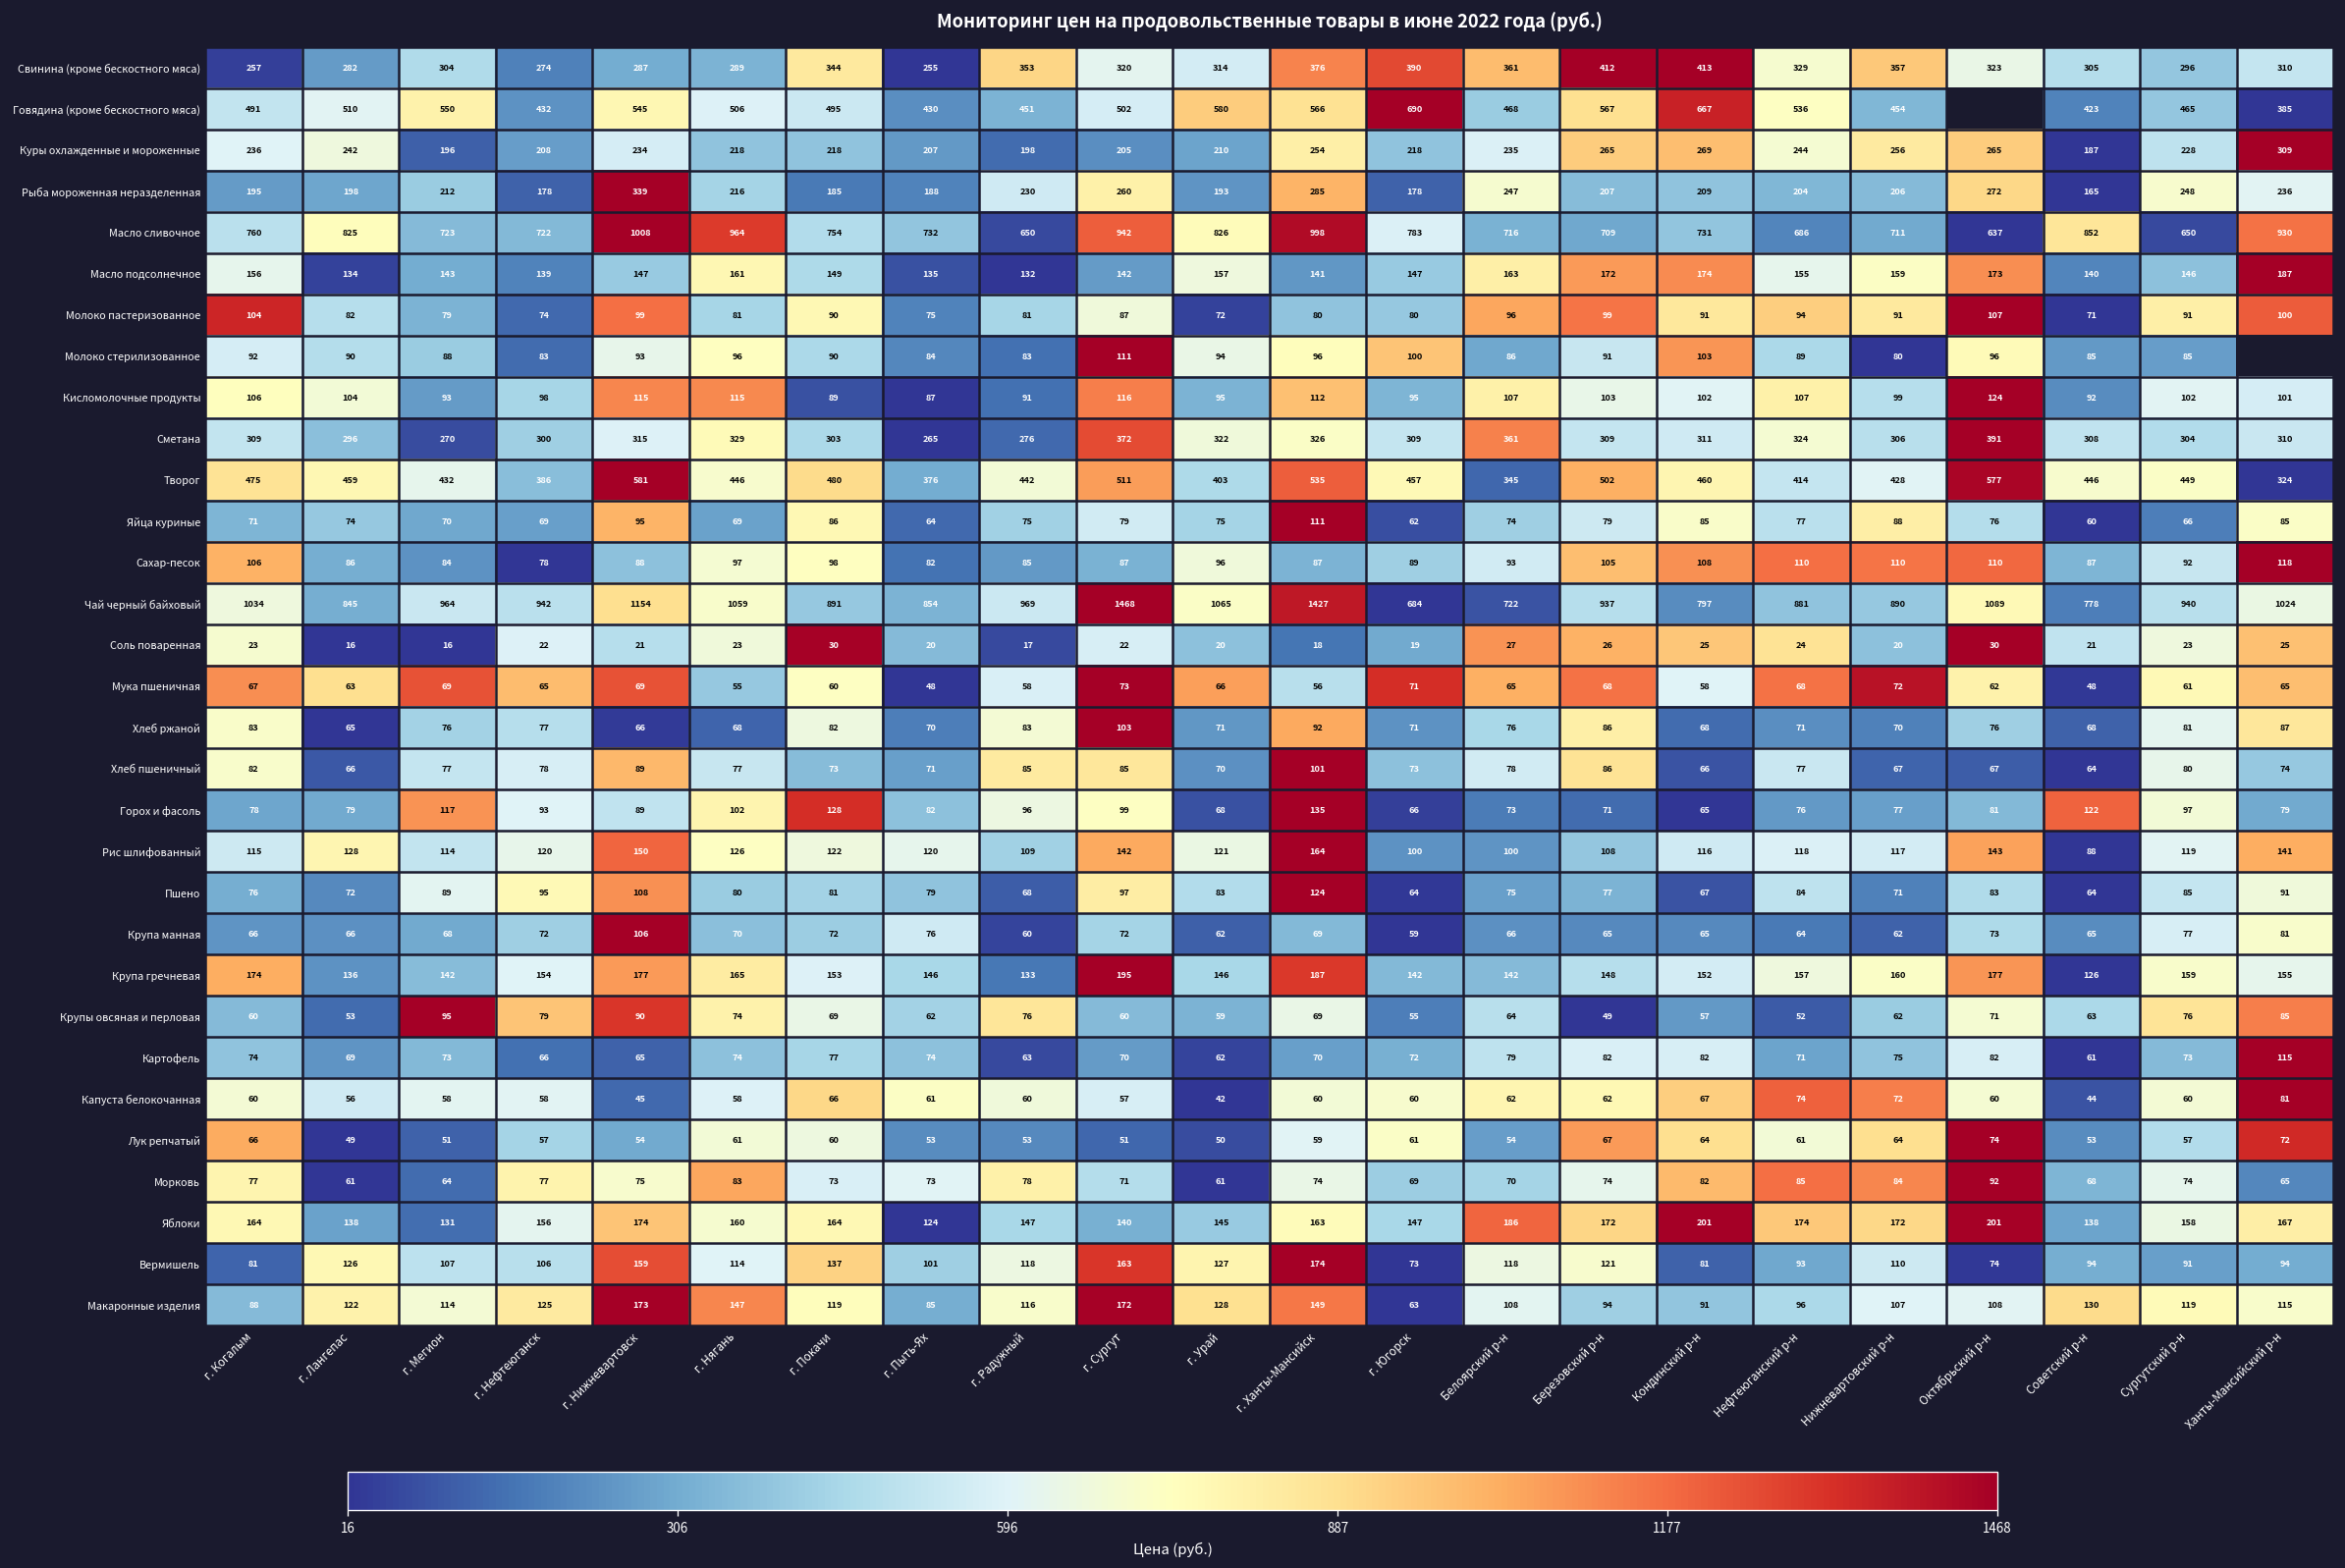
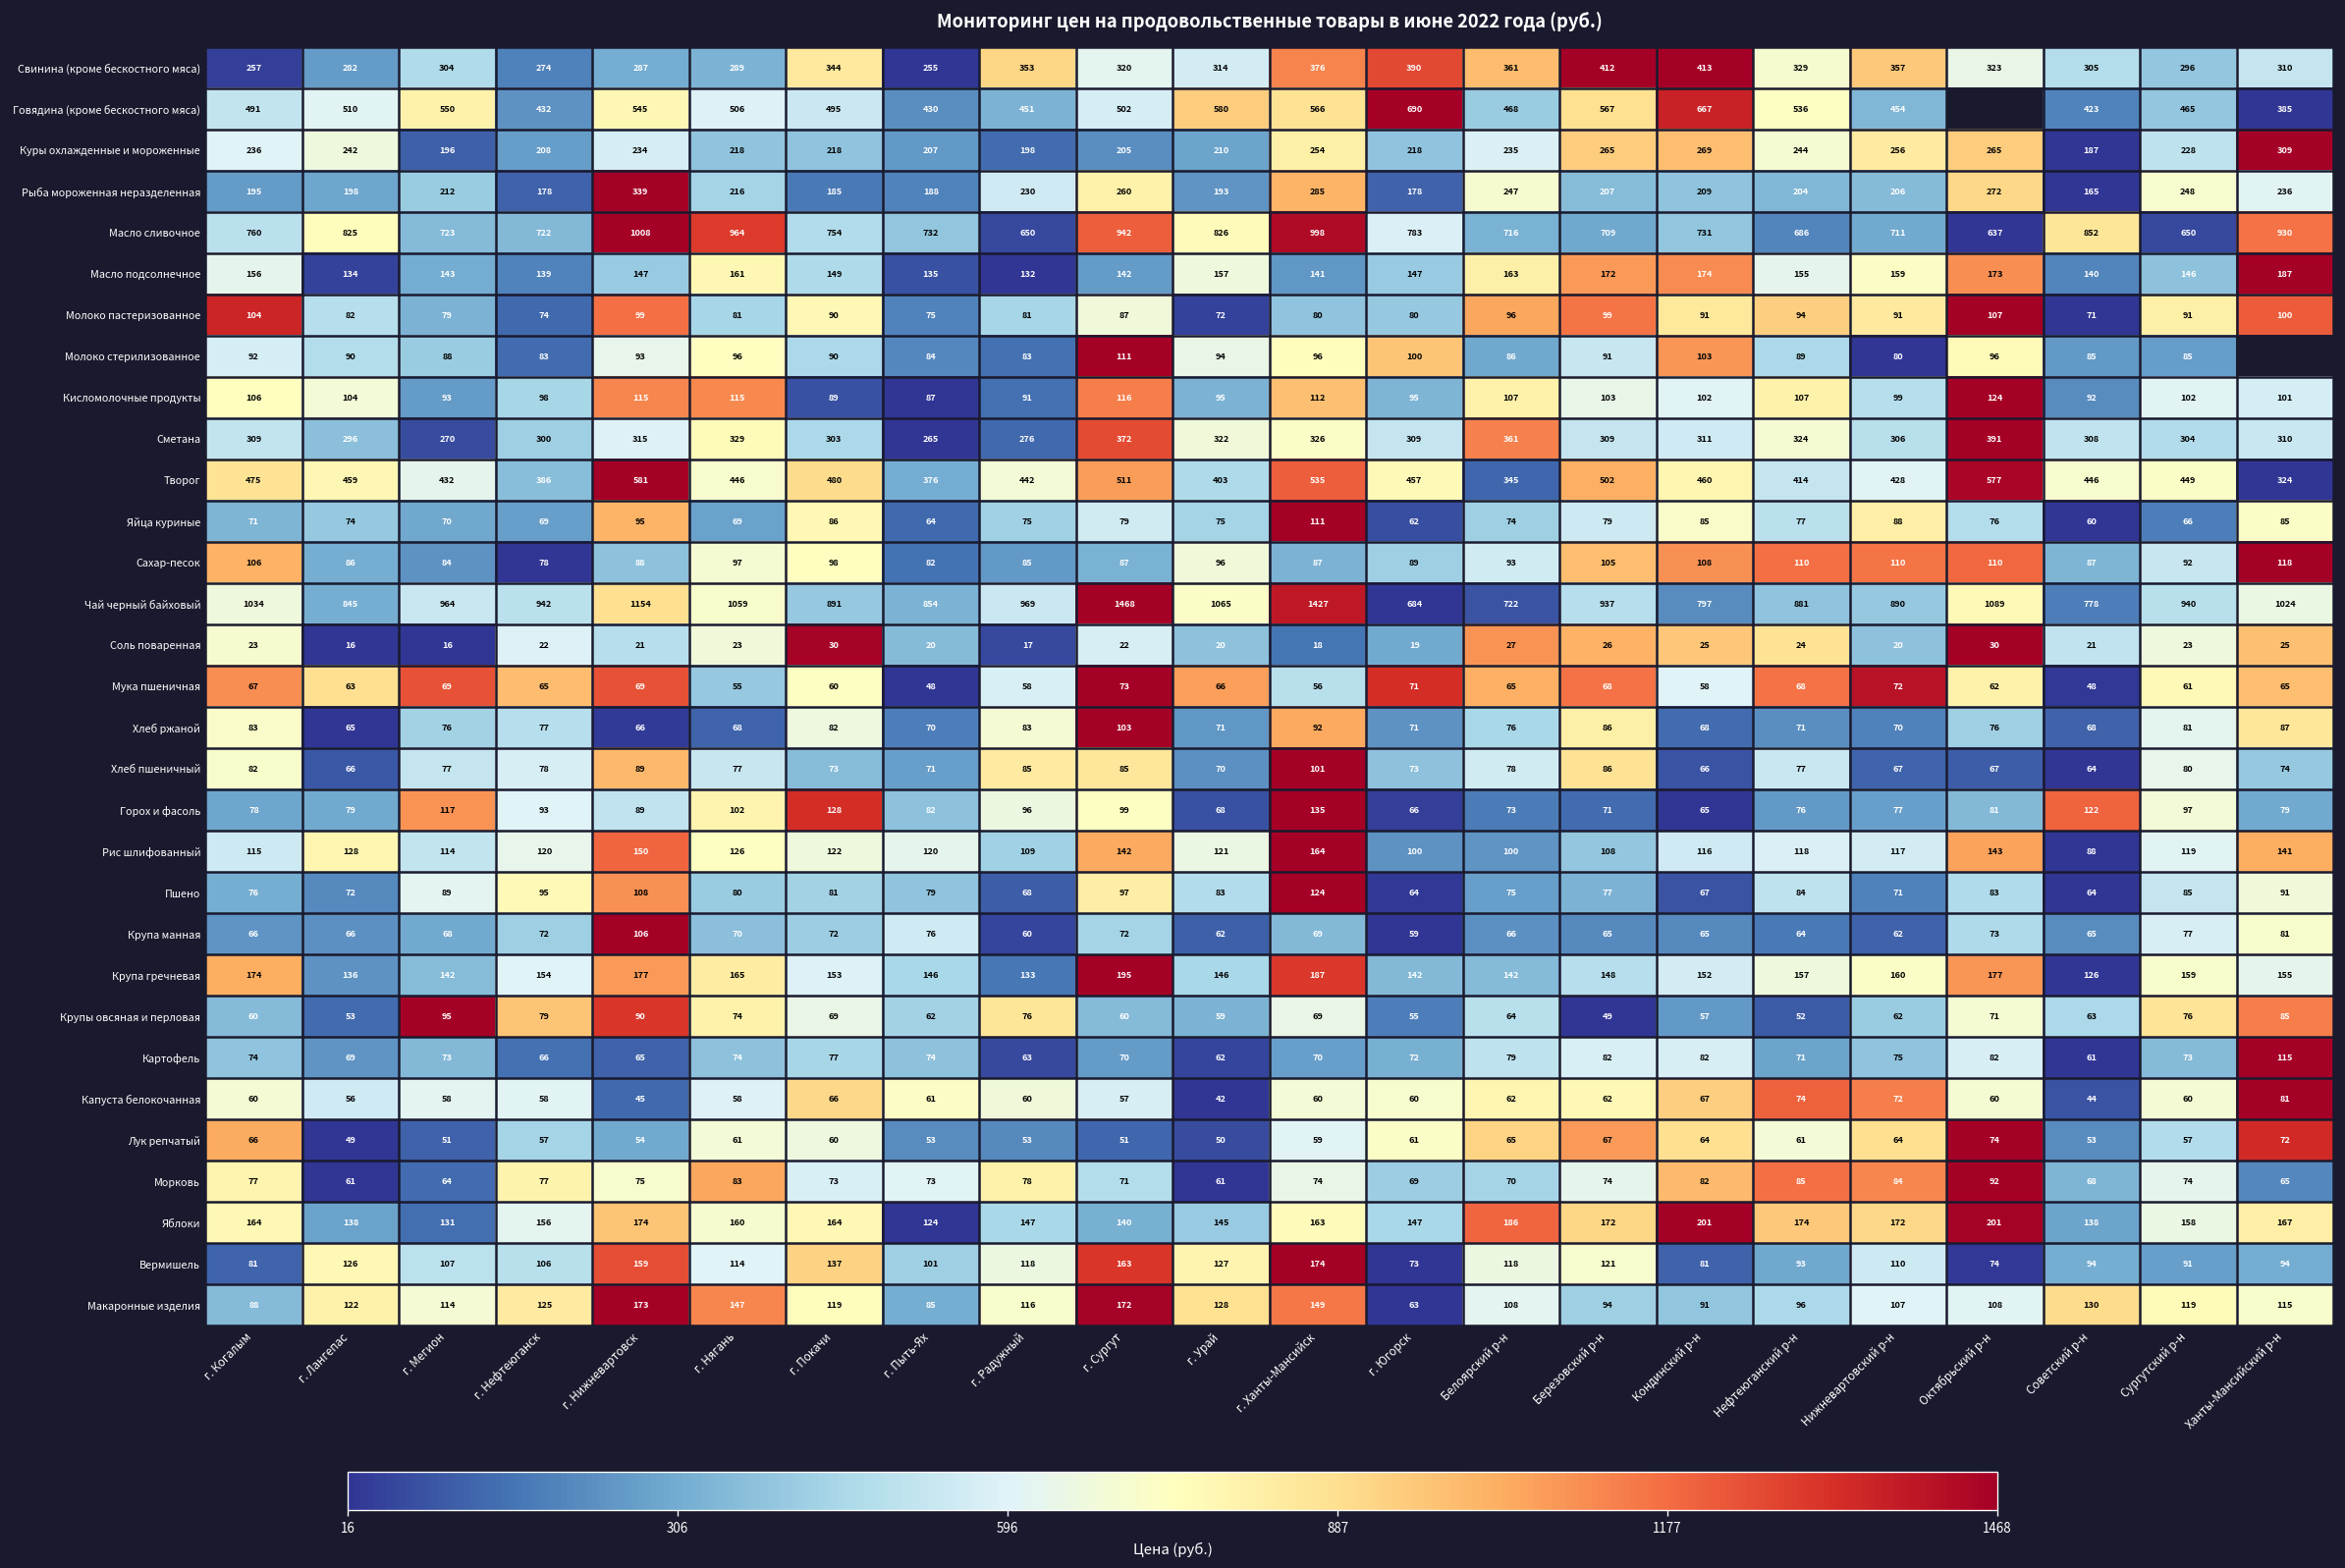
Лук репчатый, Белоярский р-н: 54 -> 65
